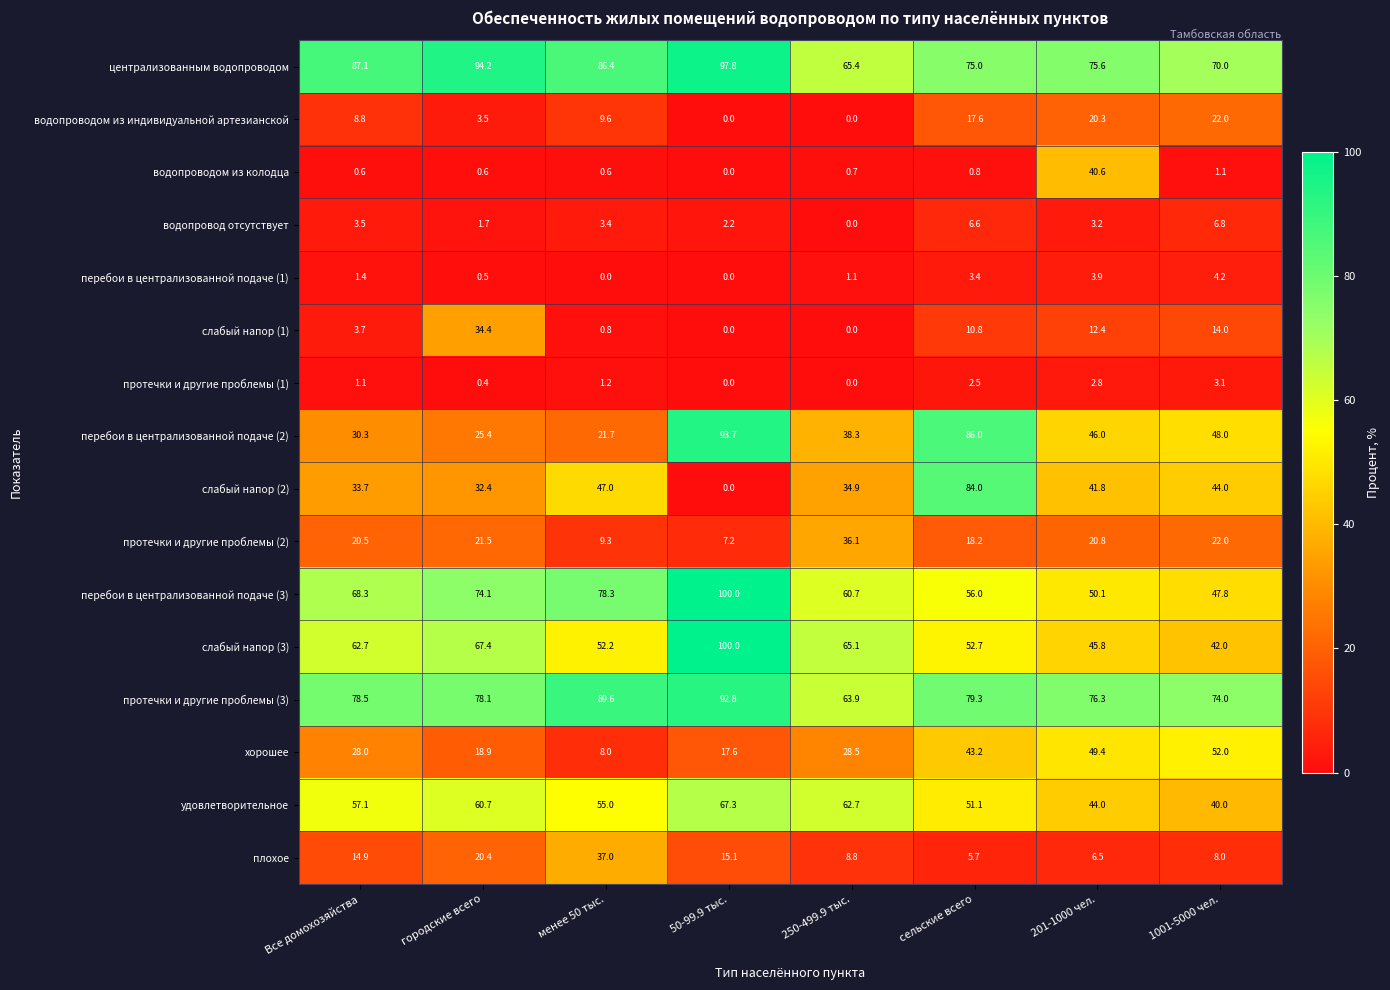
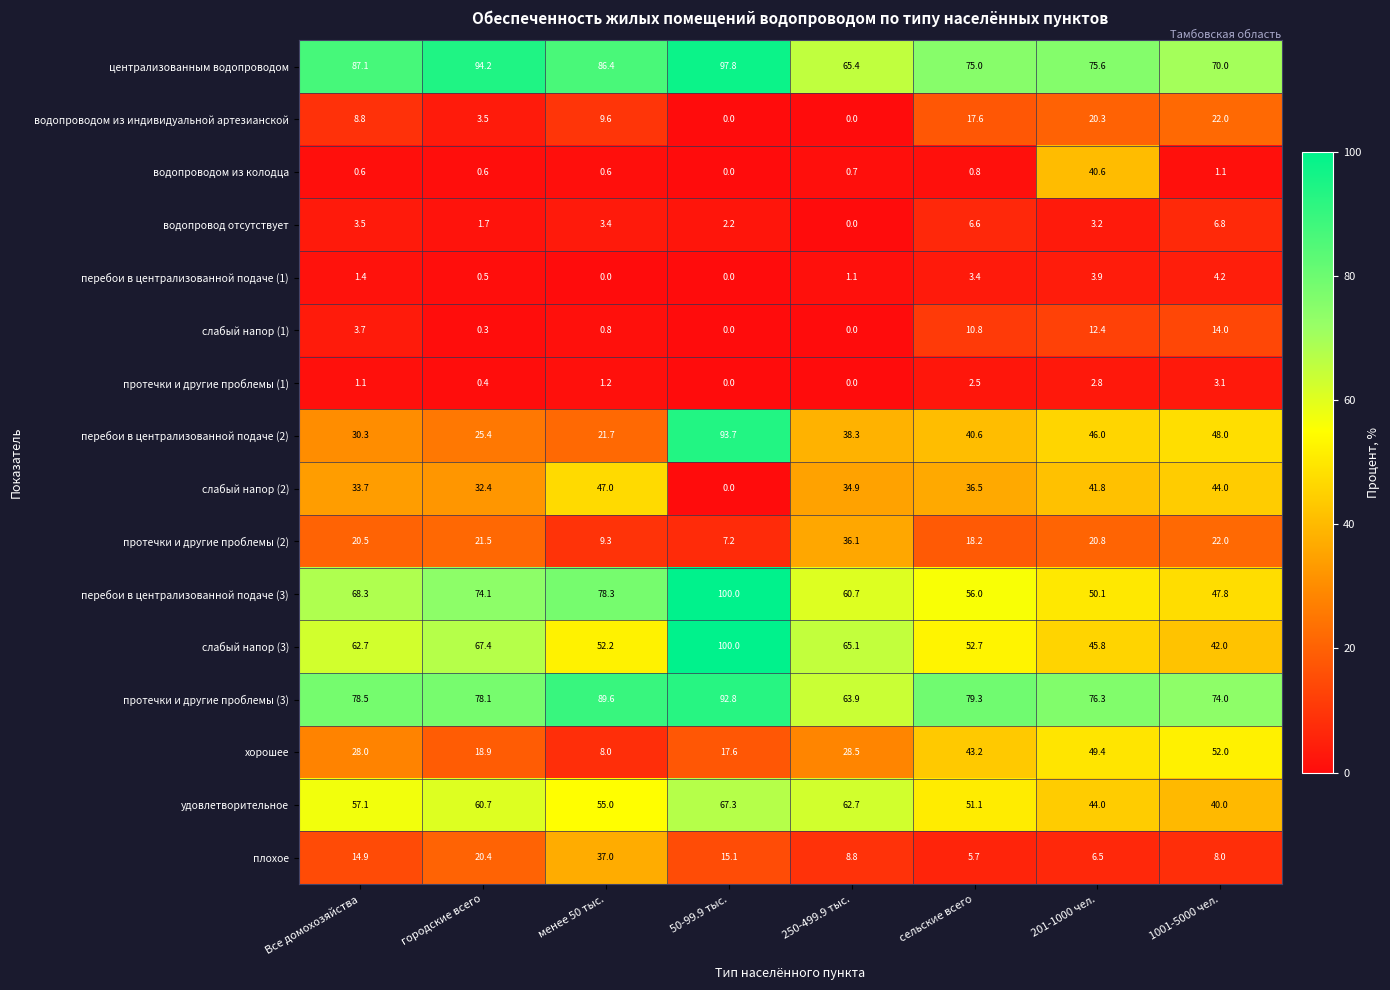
слабый напор (1), городские всего: 34.4 -> 0.3
перебои в централизованной подаче (2), сельские всего: 86.0 -> 40.6
слабый напор (2), сельские всего: 84.0 -> 36.5
